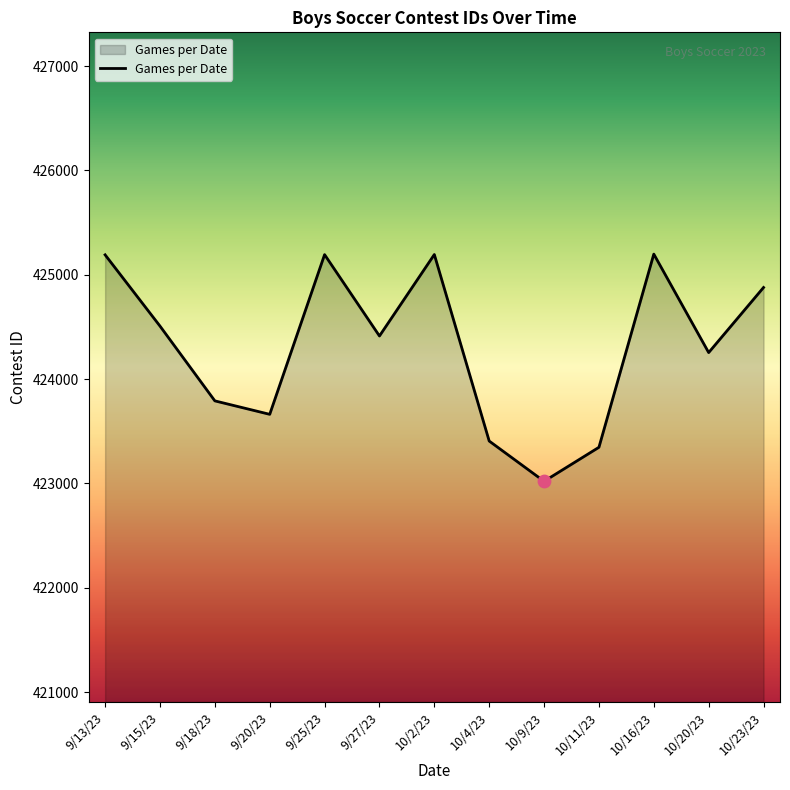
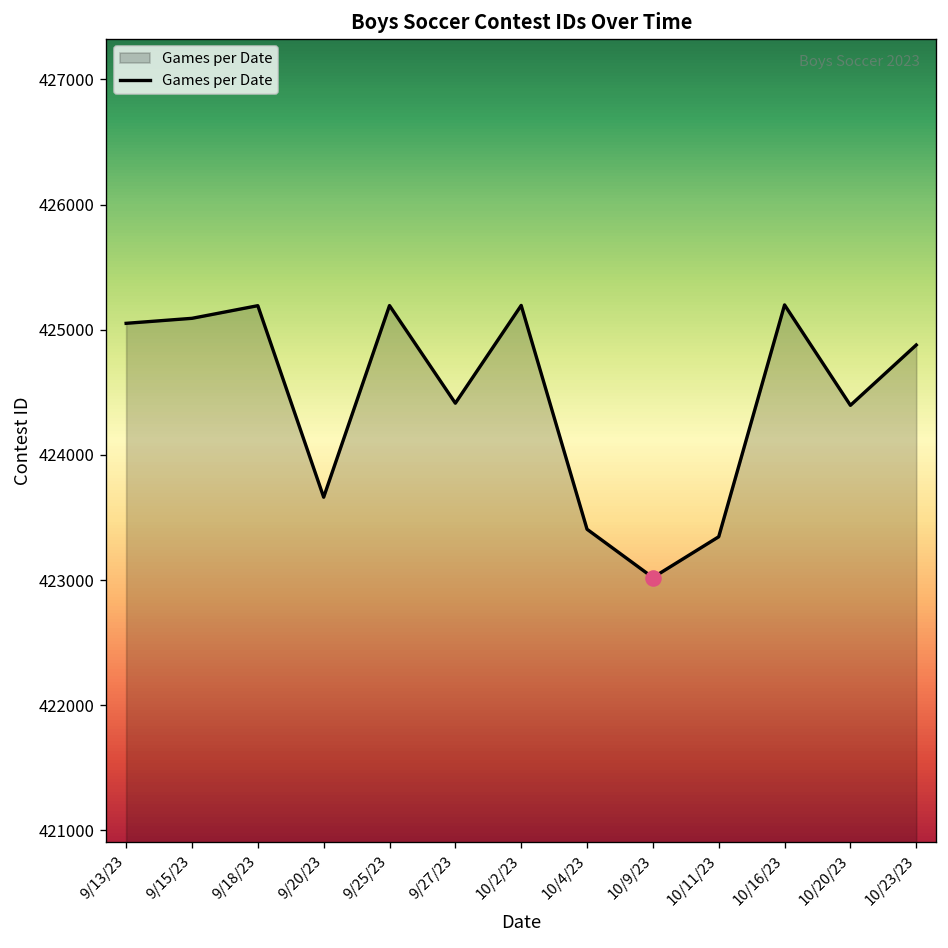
Games per Date, 9/13/23: 425190 -> 425050
Games per Date, 9/15/23: 424510 -> 425090
Games per Date, 9/18/23: 423790 -> 425190
Games per Date, 10/20/23: 424250 -> 424400
